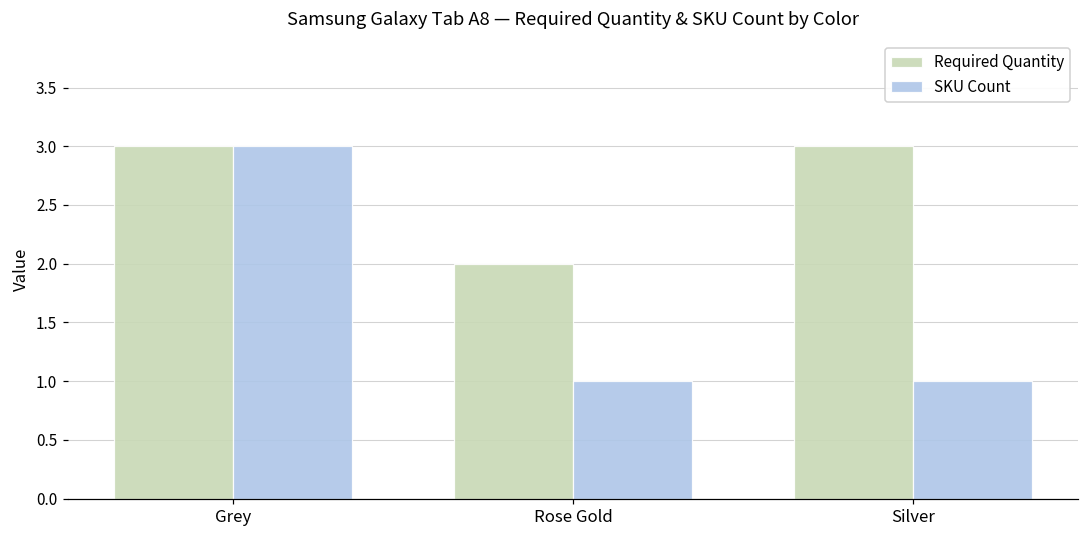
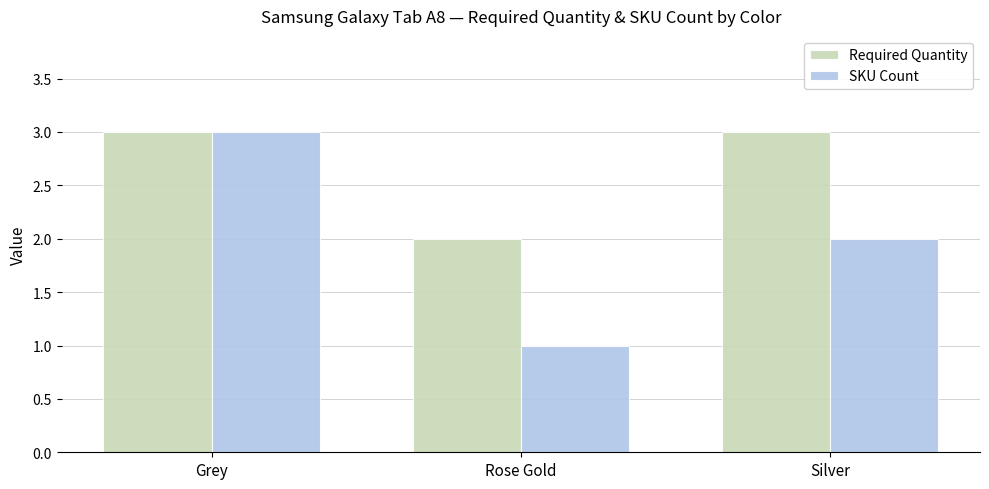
SKU Count, Silver: 1 -> 2
